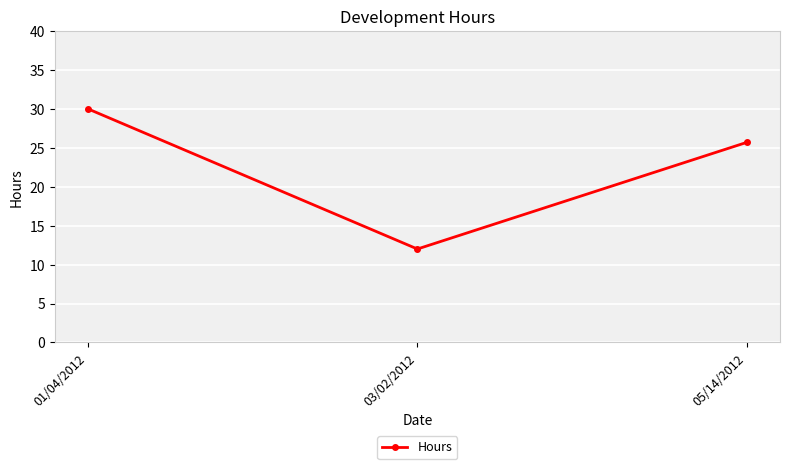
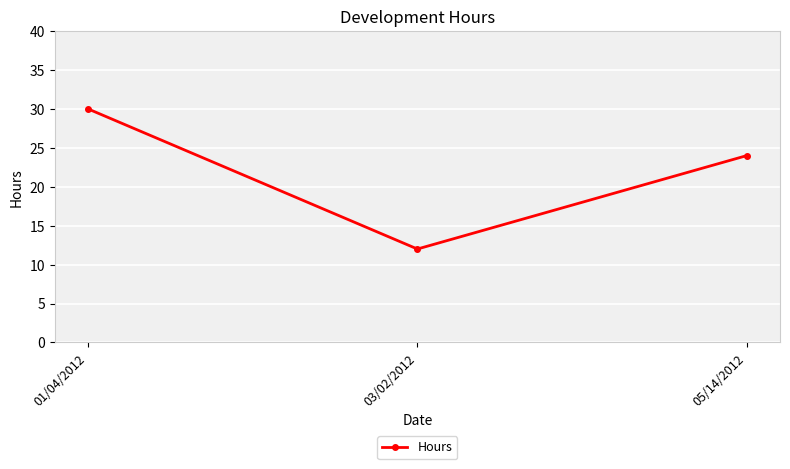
05/14/2012: 26 -> 24
